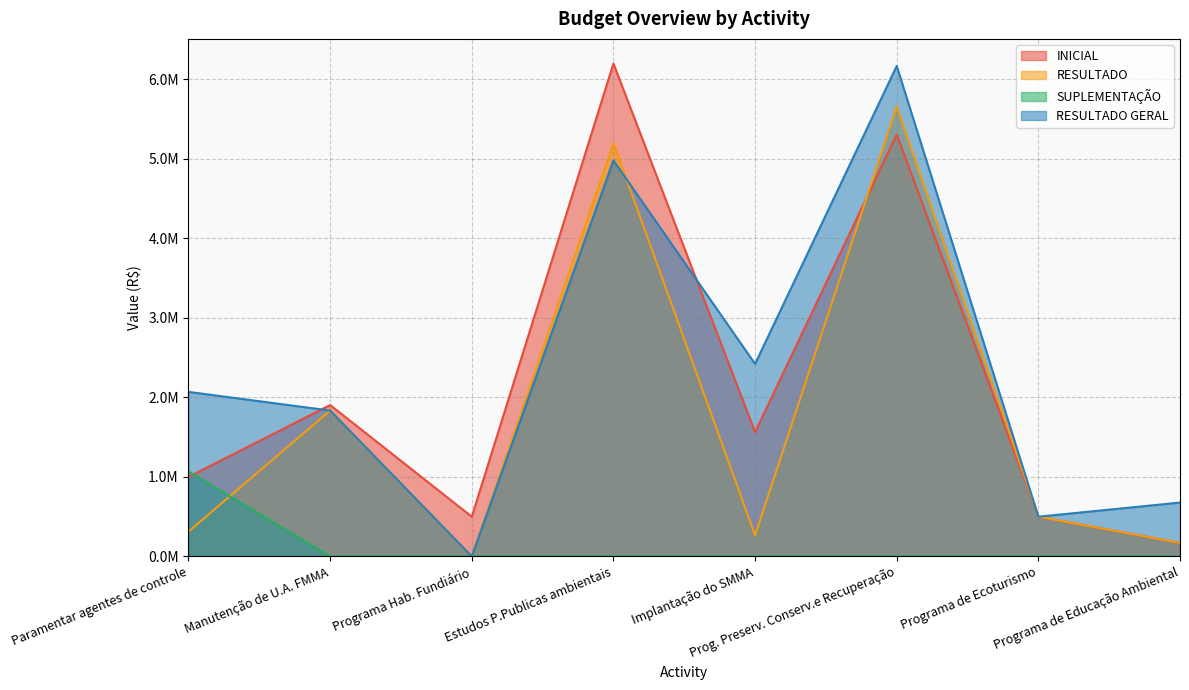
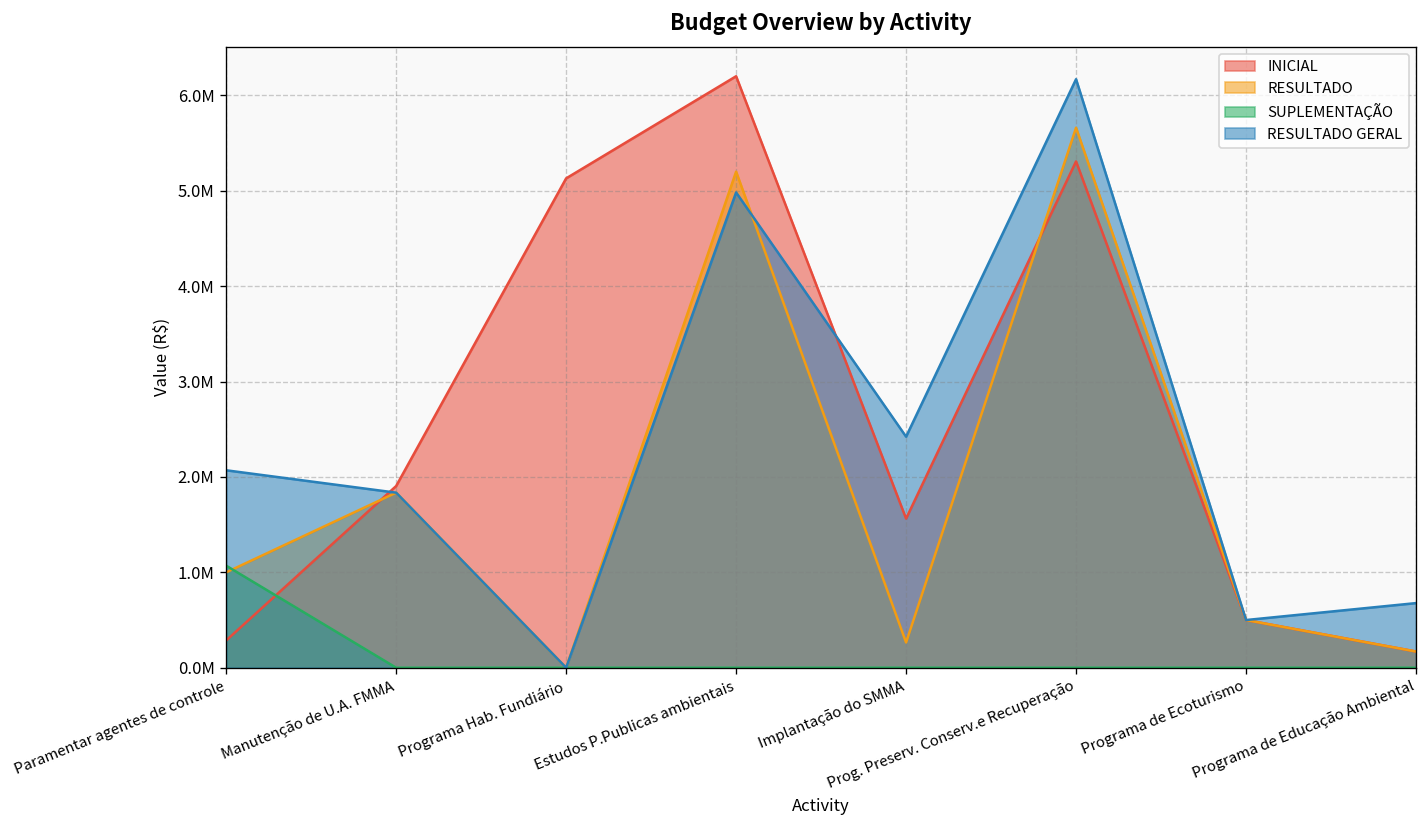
INICIAL, Paramentar agentes de controle: 1000000 -> 300000
RESULTADO, Paramentar agentes de controle: 300000 -> 1000000
INICIAL, Programa Hab. Fundiário: 500000 -> 5100000
